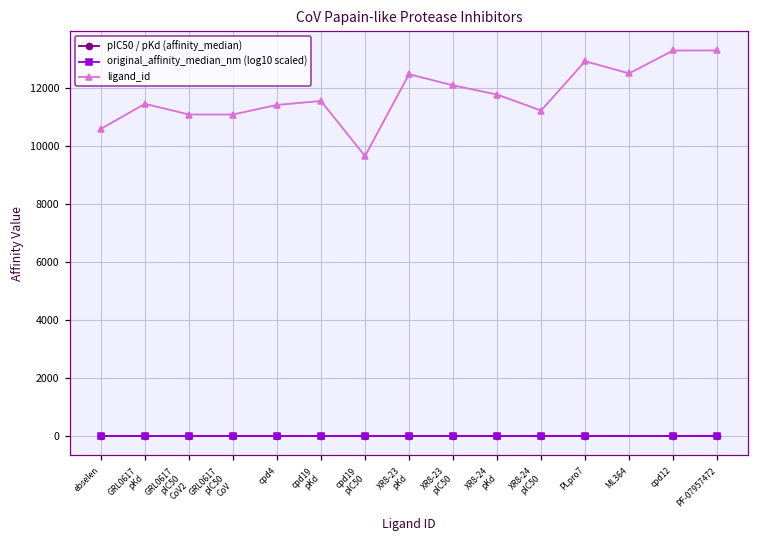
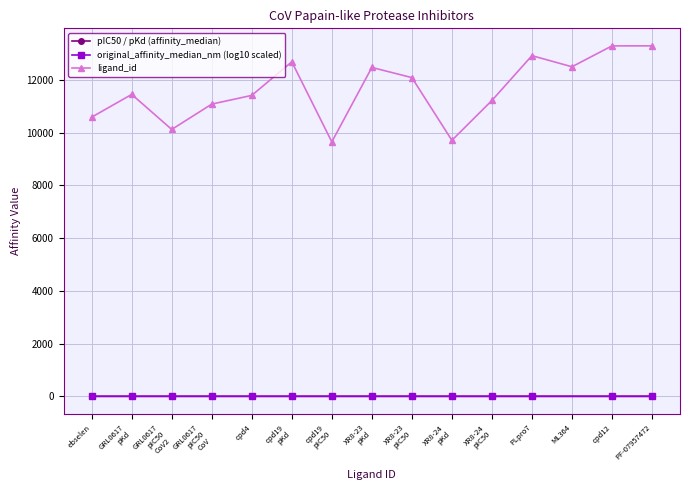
ligand_id, GRL0617 pIC50 CoV2: 11100 -> 10100
ligand_id, cpd19 pKd: 11500 -> 12700
ligand_id, XR8-24 pKd: 11800 -> 9700
